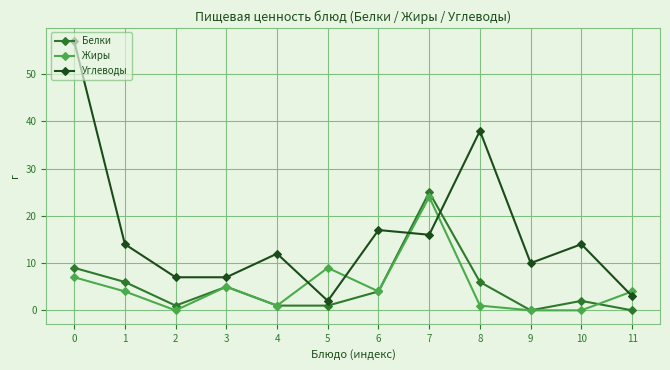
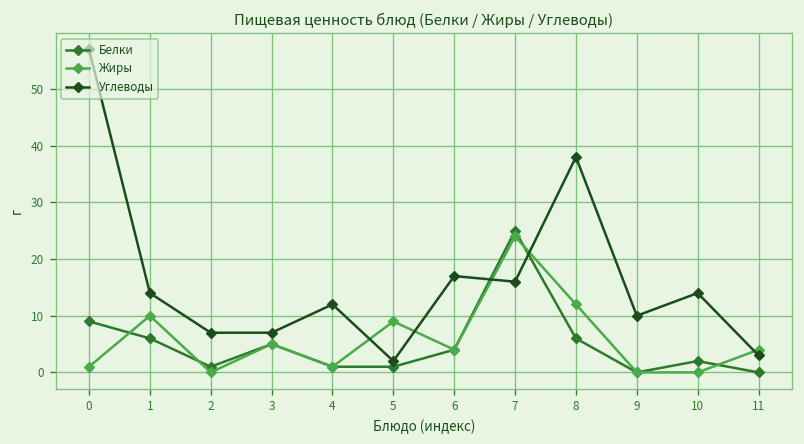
Жиры, 0: 7 -> 1
Жиры, 1: 4 -> 10
Жиры, 8: 1 -> 12
